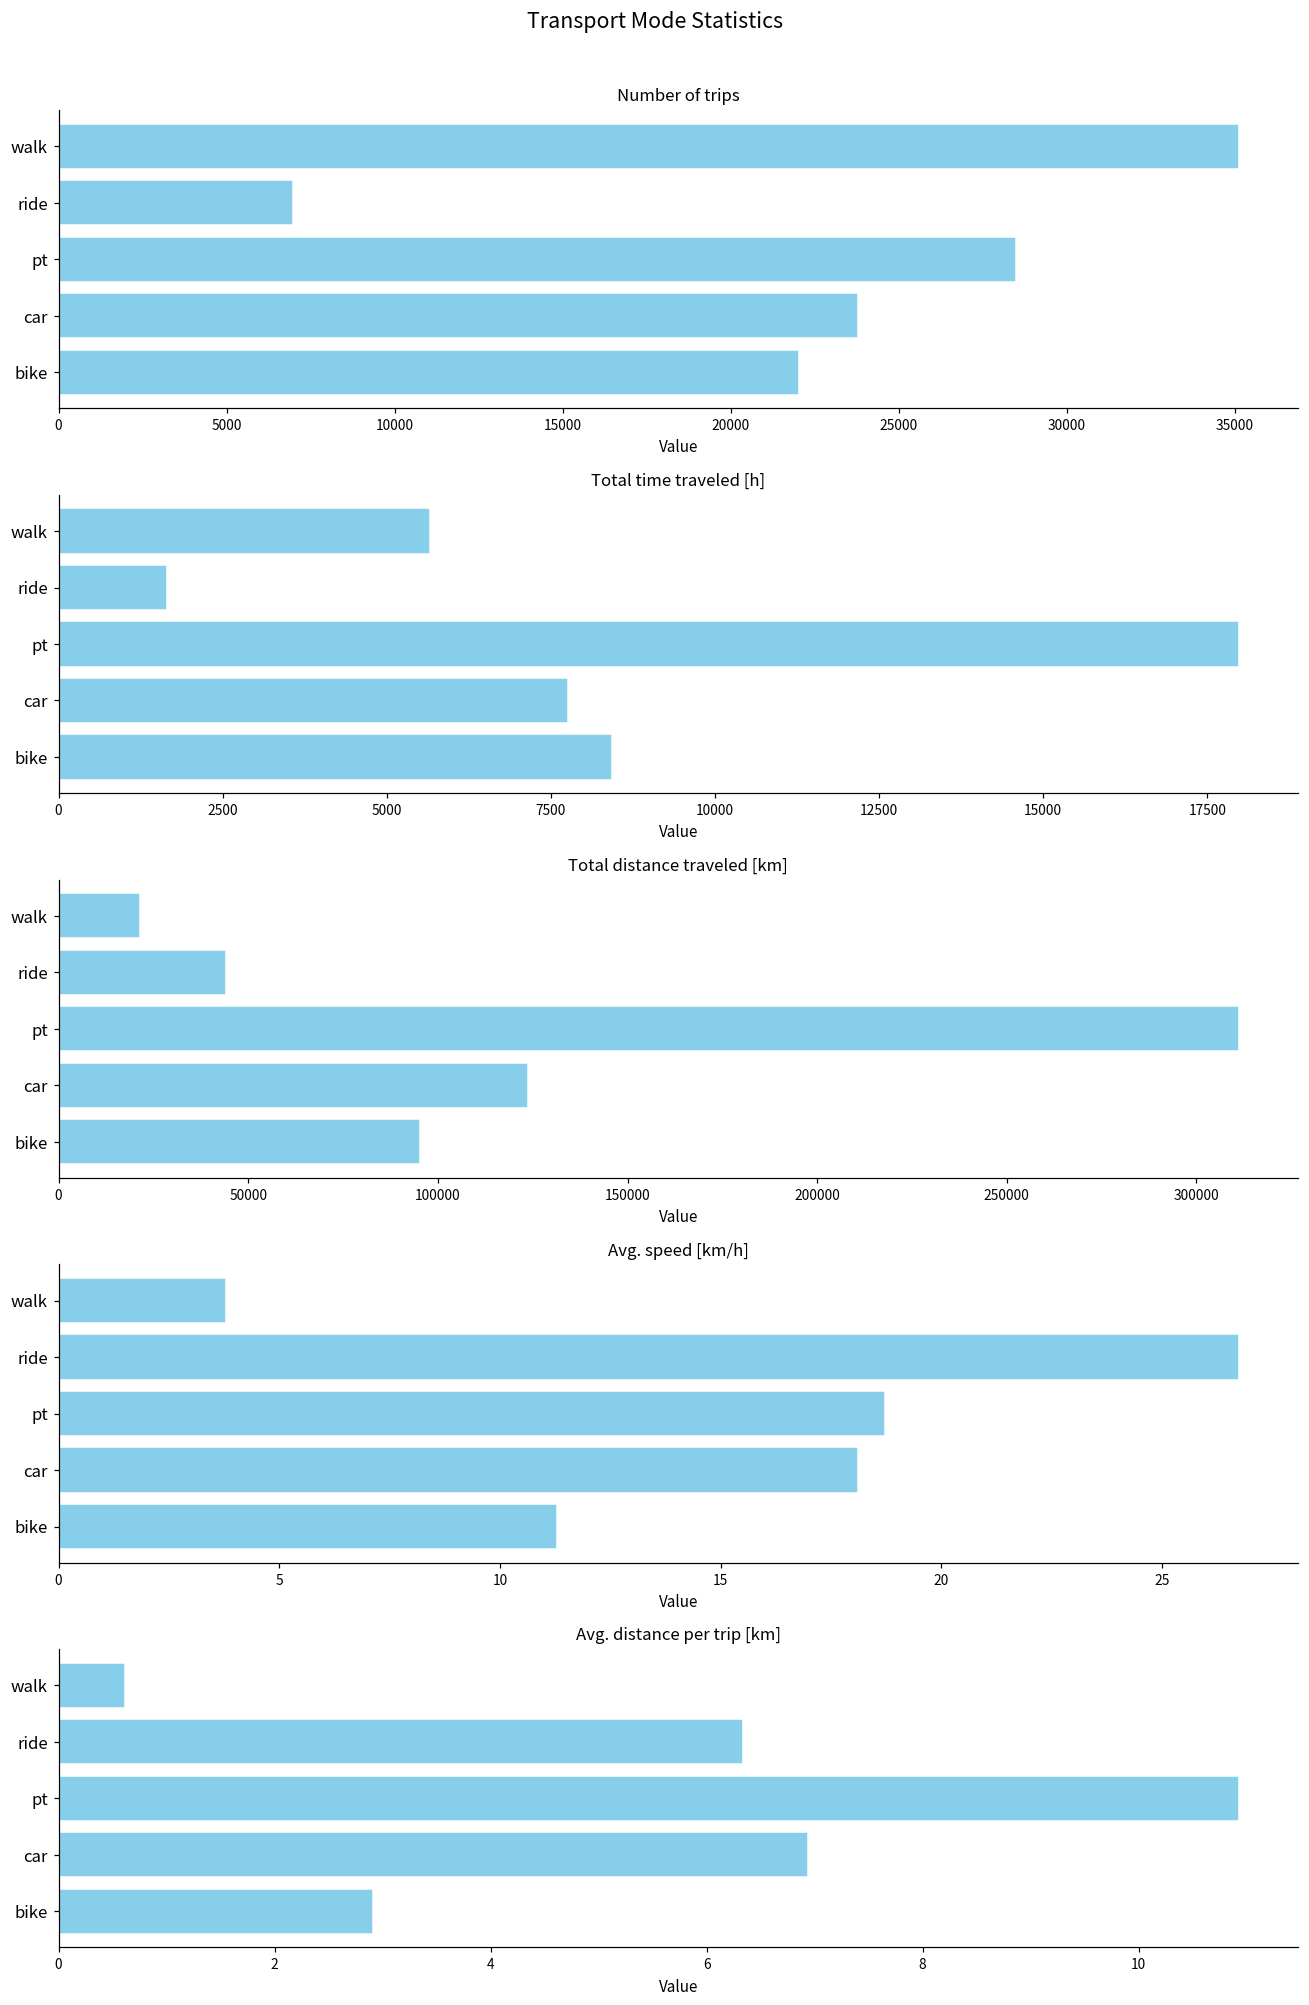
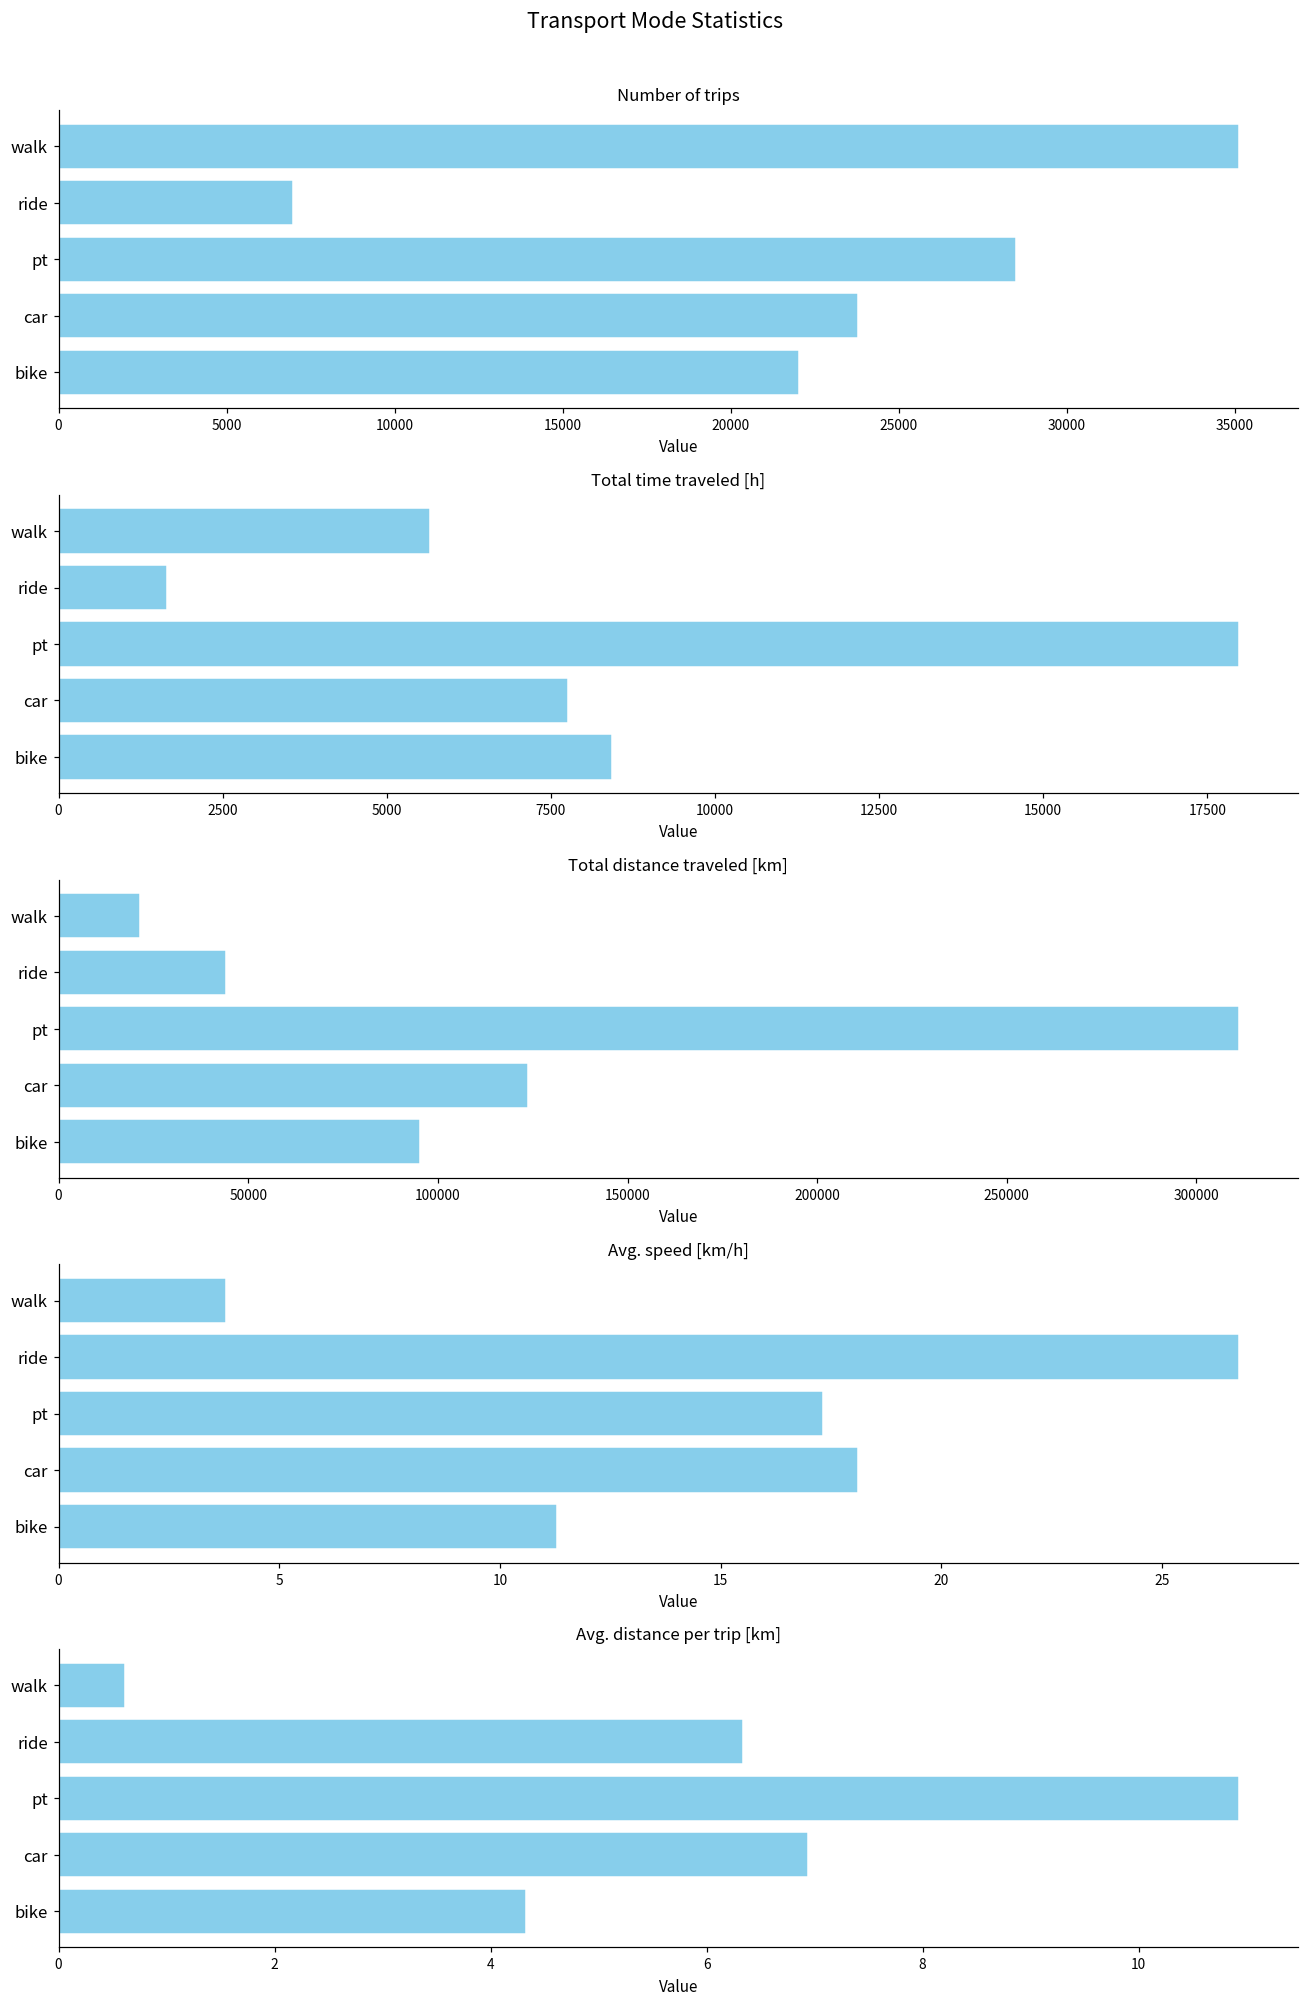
Avg. speed [km/h], pt: 18.7 -> 17.3
Avg. distance per trip [km], bike: 2.9 -> 4.3
